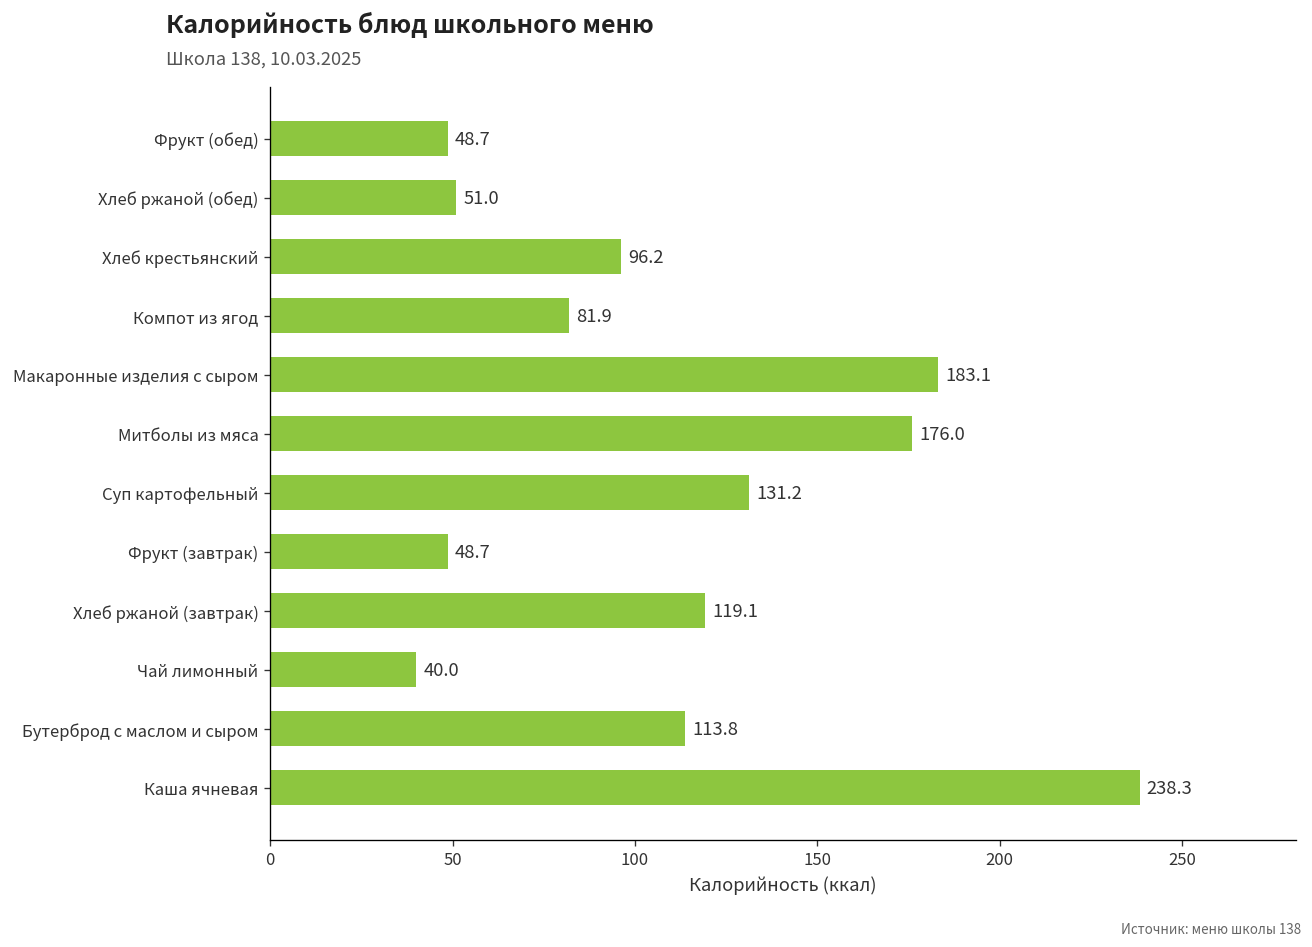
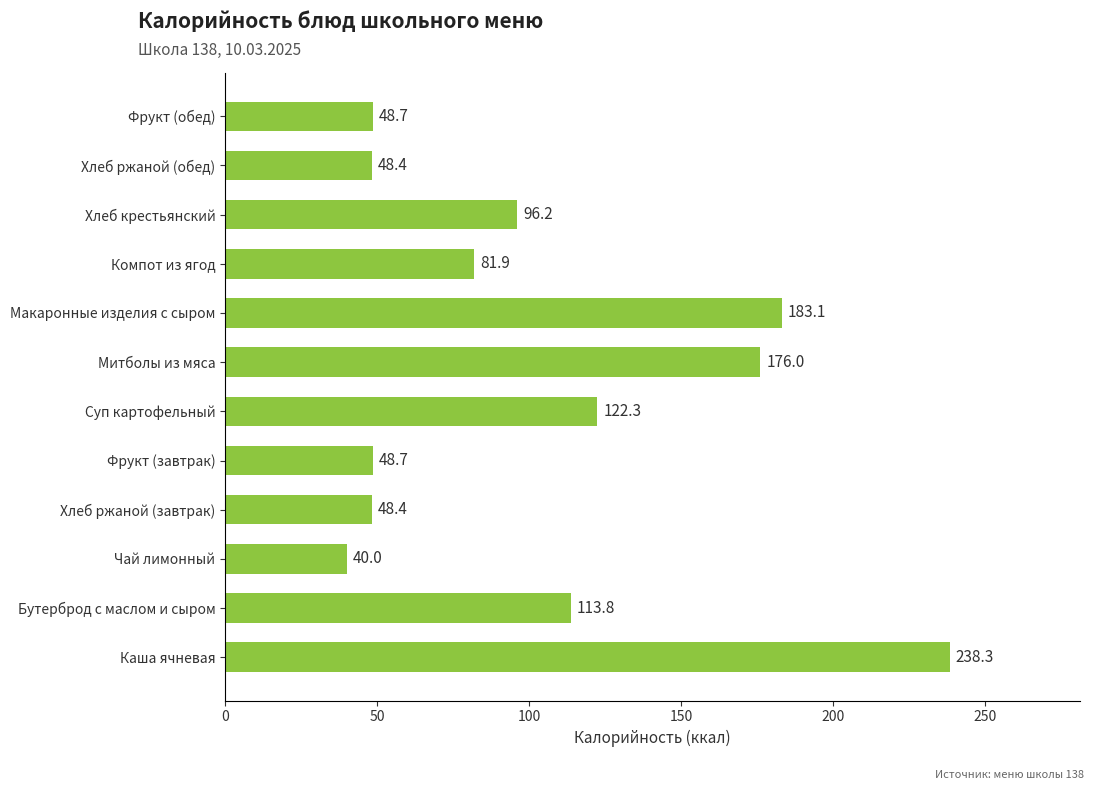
Хлеб ржаной (обед): 51.0 -> 48.4
Суп картофельный: 131.2 -> 122.3
Хлеб ржаной (завтрак): 119.1 -> 48.4
